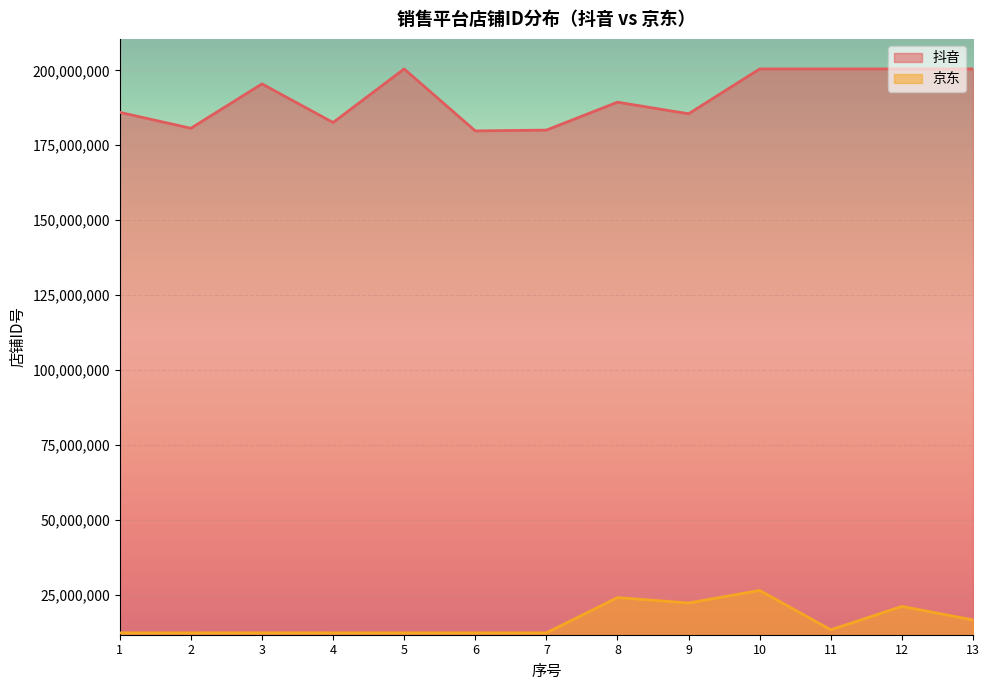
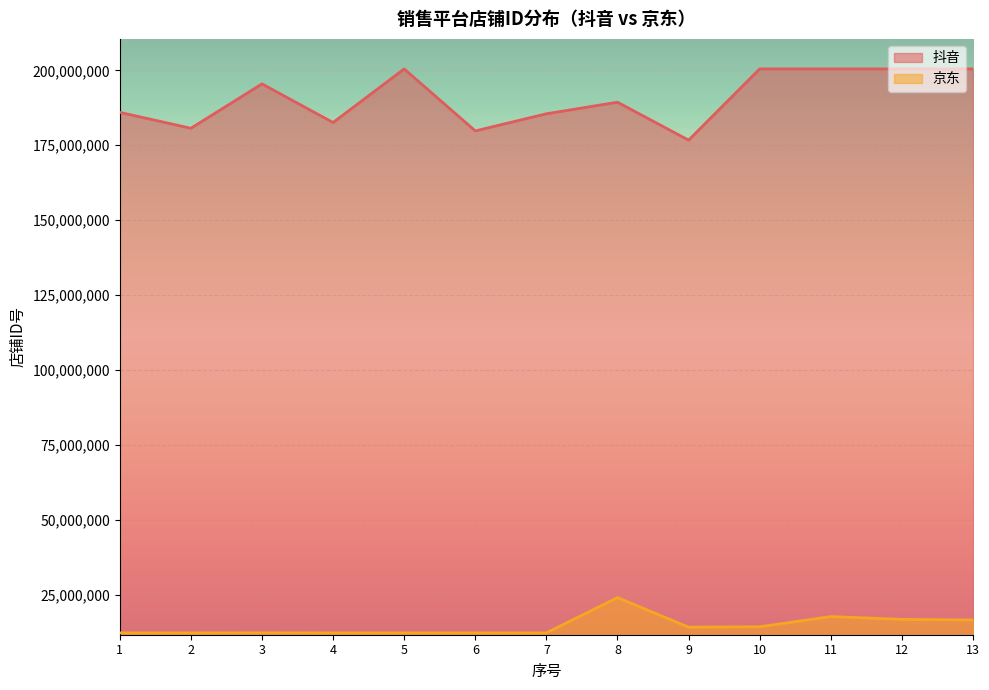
抖音, 7: 180,000,000 -> 186,000,000
抖音, 9: 186,000,000 -> 177,000,000
京东, 9: 22,000,000 -> 14,000,000
京东, 10: 26,000,000 -> 14,000,000
京东, 11: 13,000,000 -> 18,000,000
京东, 12: 21,000,000 -> 17,000,000
